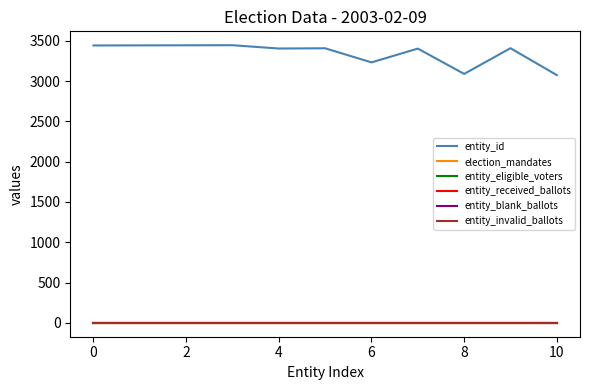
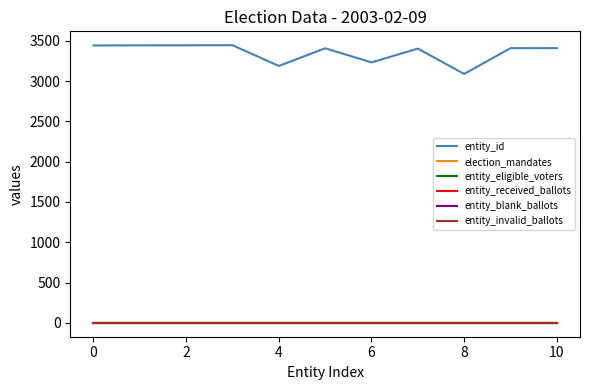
entity_id, 4: 3400 -> 3200
entity_id, 10: 3100 -> 3400
